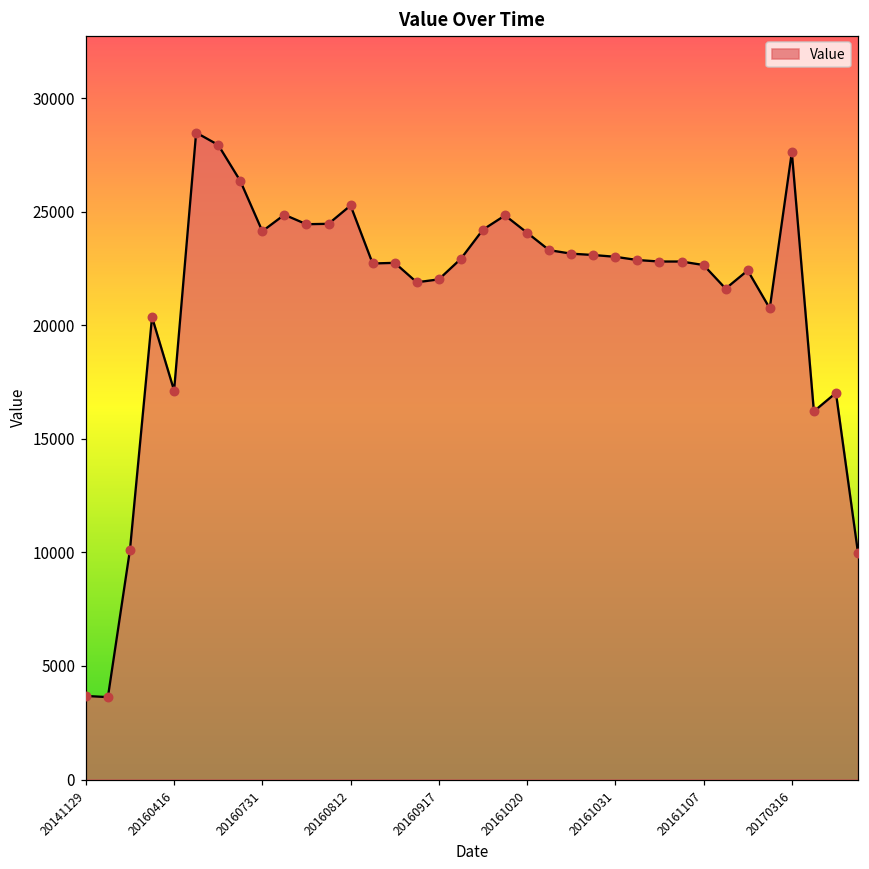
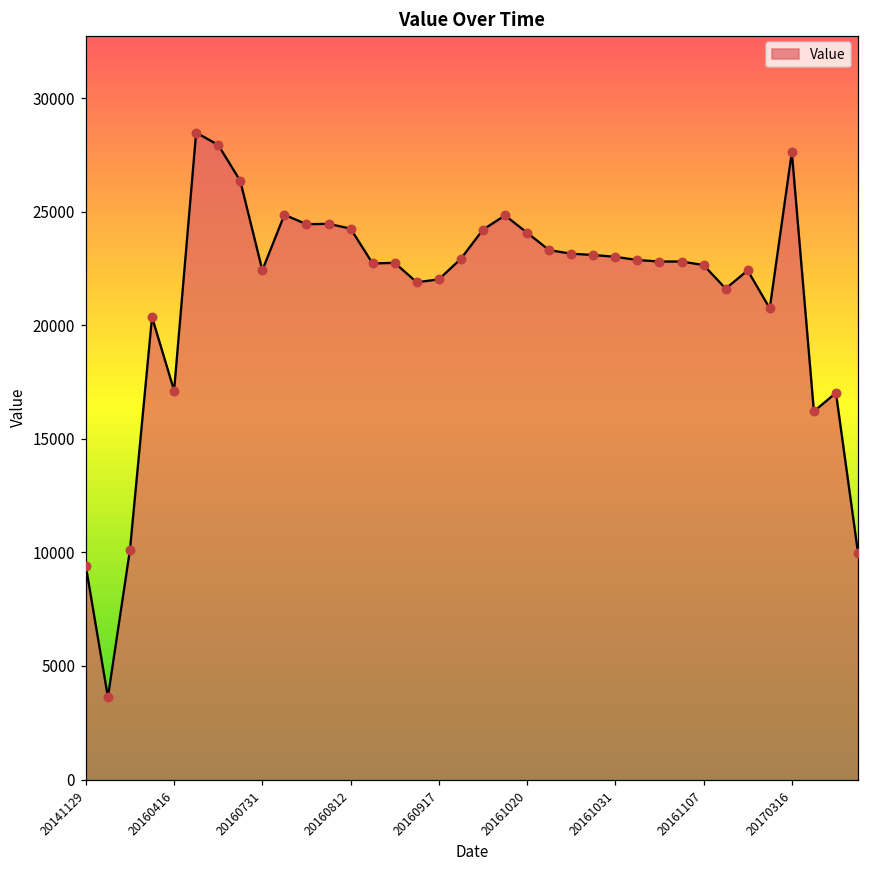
20141129: 3700 -> 9400
20160731: 24100 -> 22400
20160812: 25300 -> 24300
